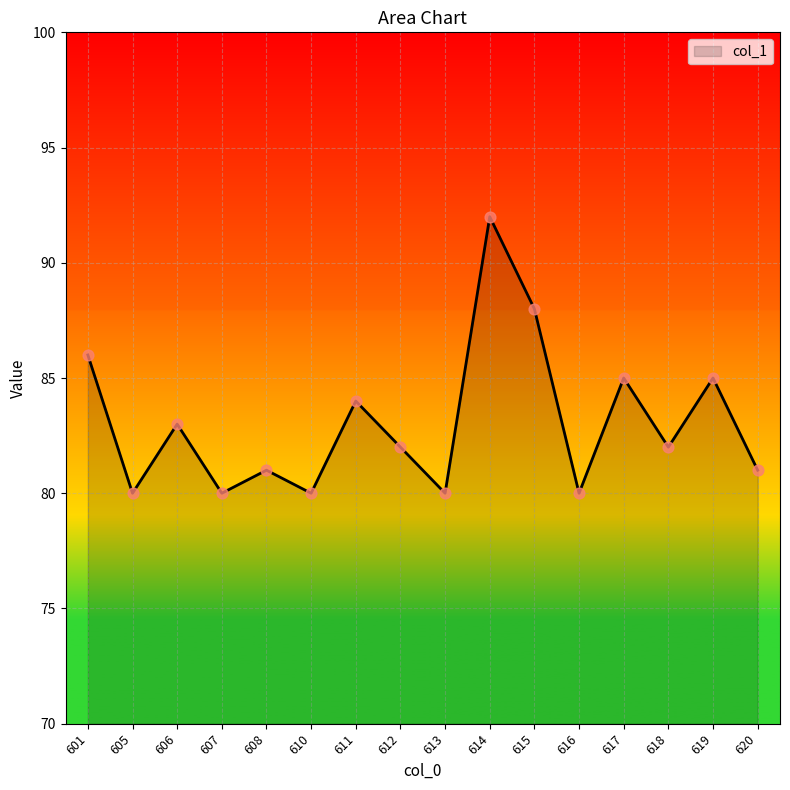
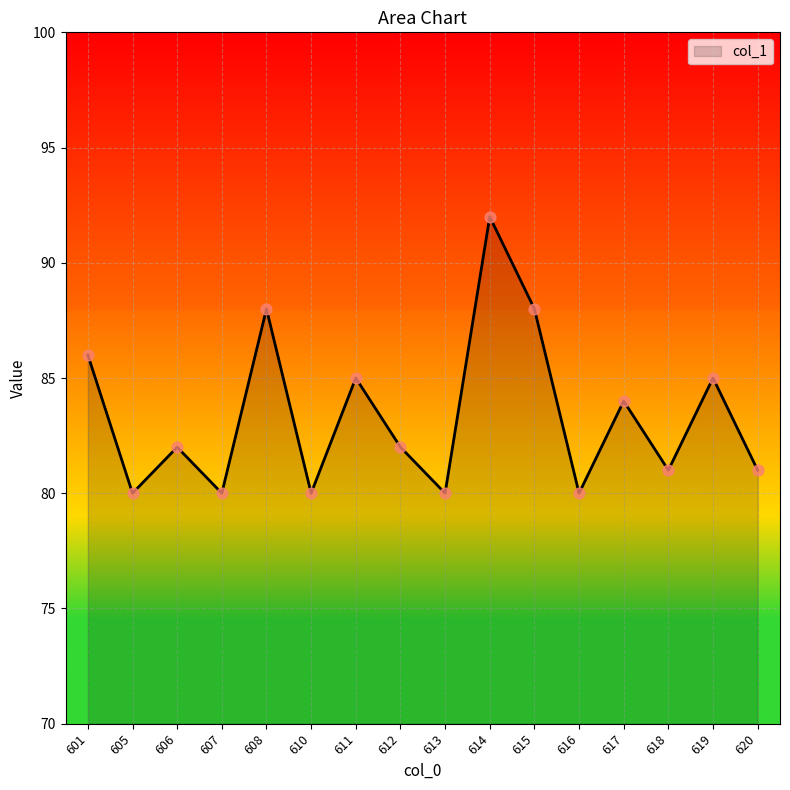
606: 83 -> 82
608: 81 -> 88
611: 84 -> 85
617: 85 -> 84
618: 82 -> 81
